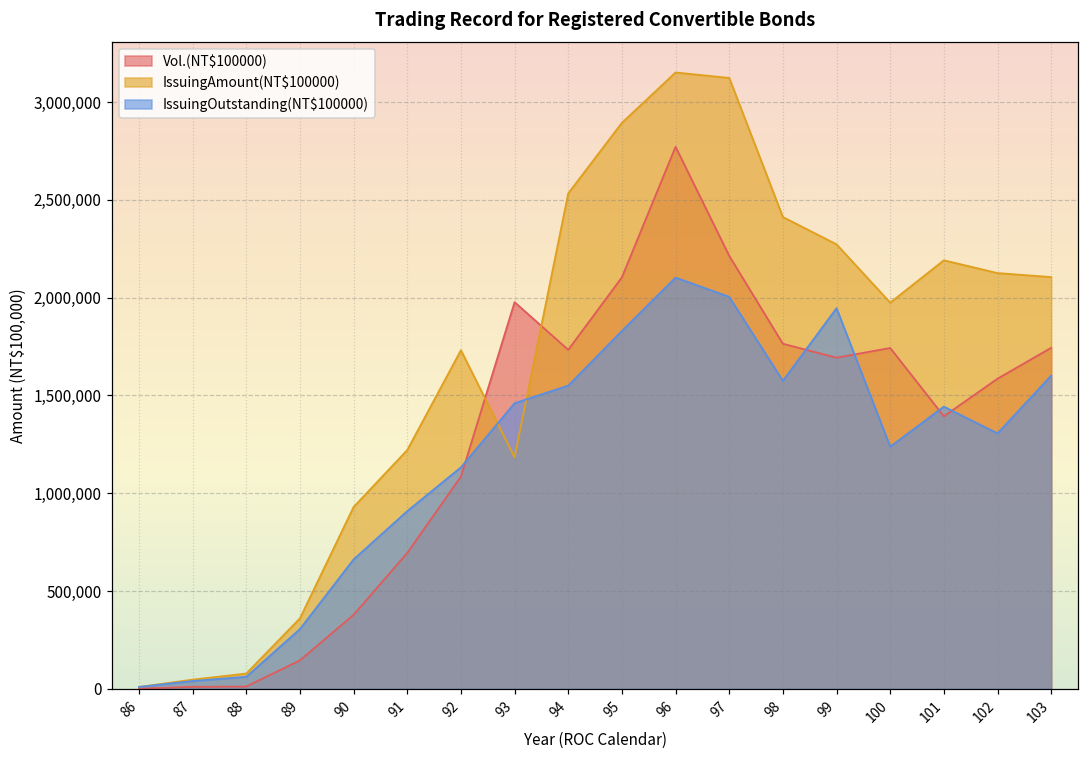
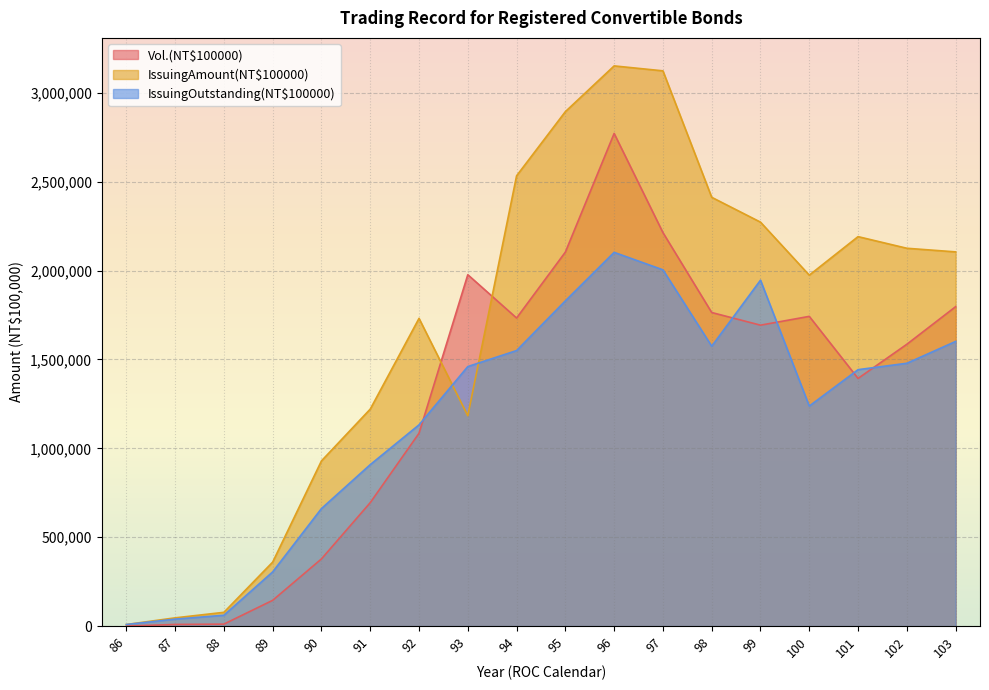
IssuingOutstanding(NT$100000), 102: 1,310,000 -> 1,480,000
Vol.(NT$100000), 103: 1,740,000 -> 1,800,000
